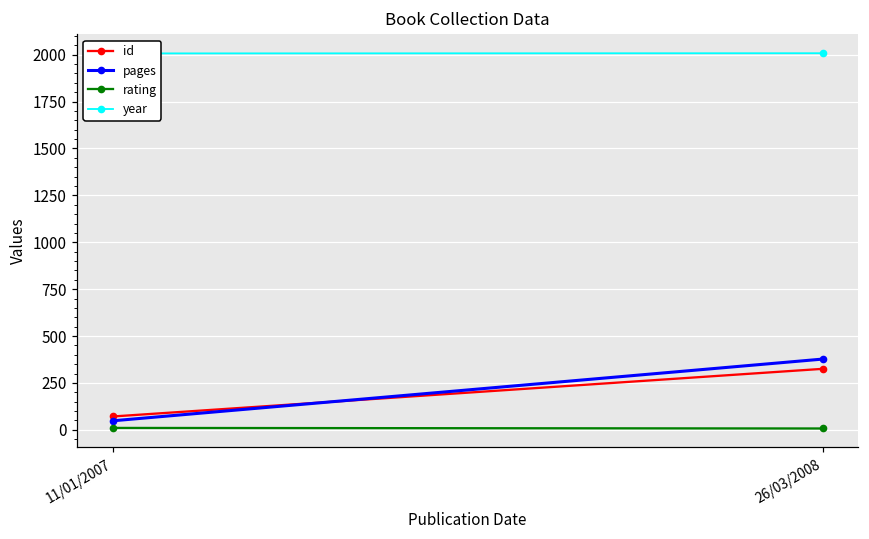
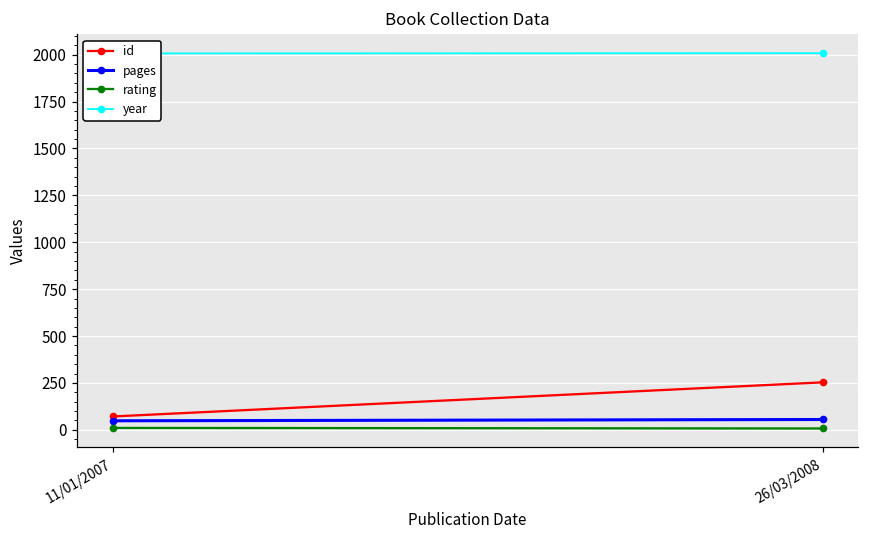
id, 26/03/2008: 330 -> 250
pages, 26/03/2008: 380 -> 60
